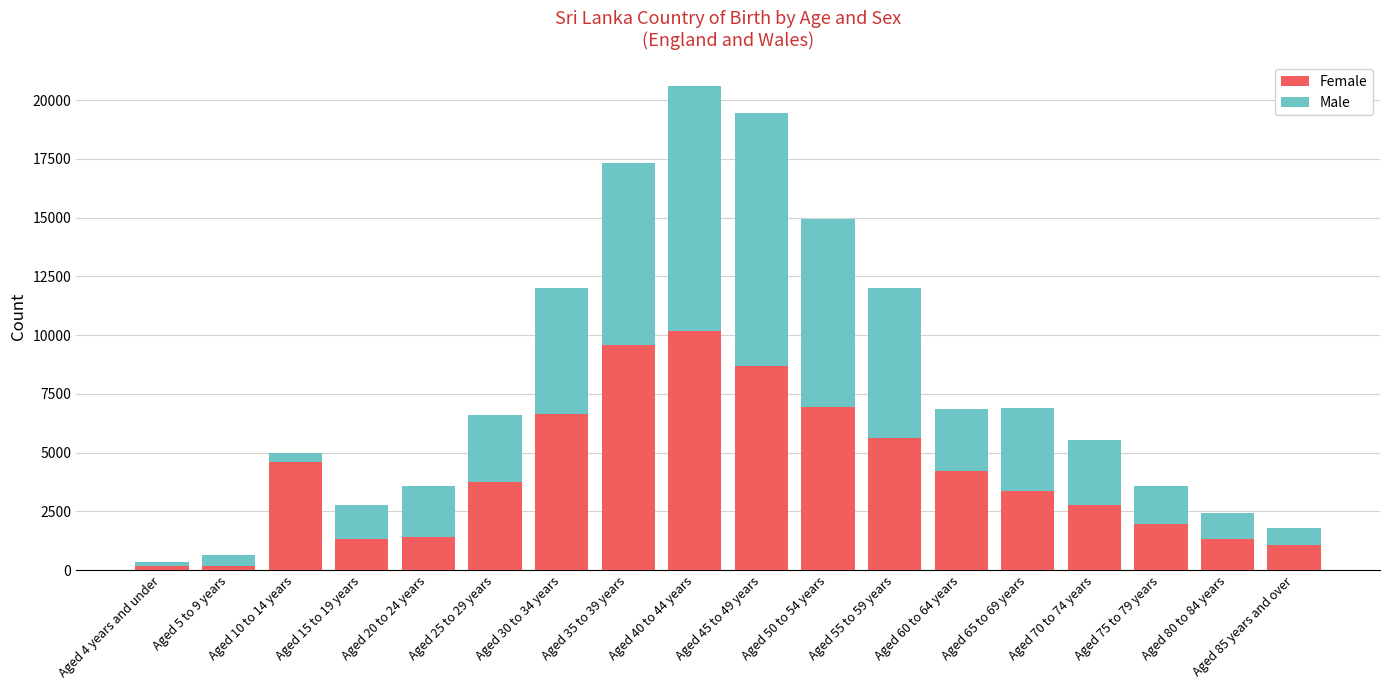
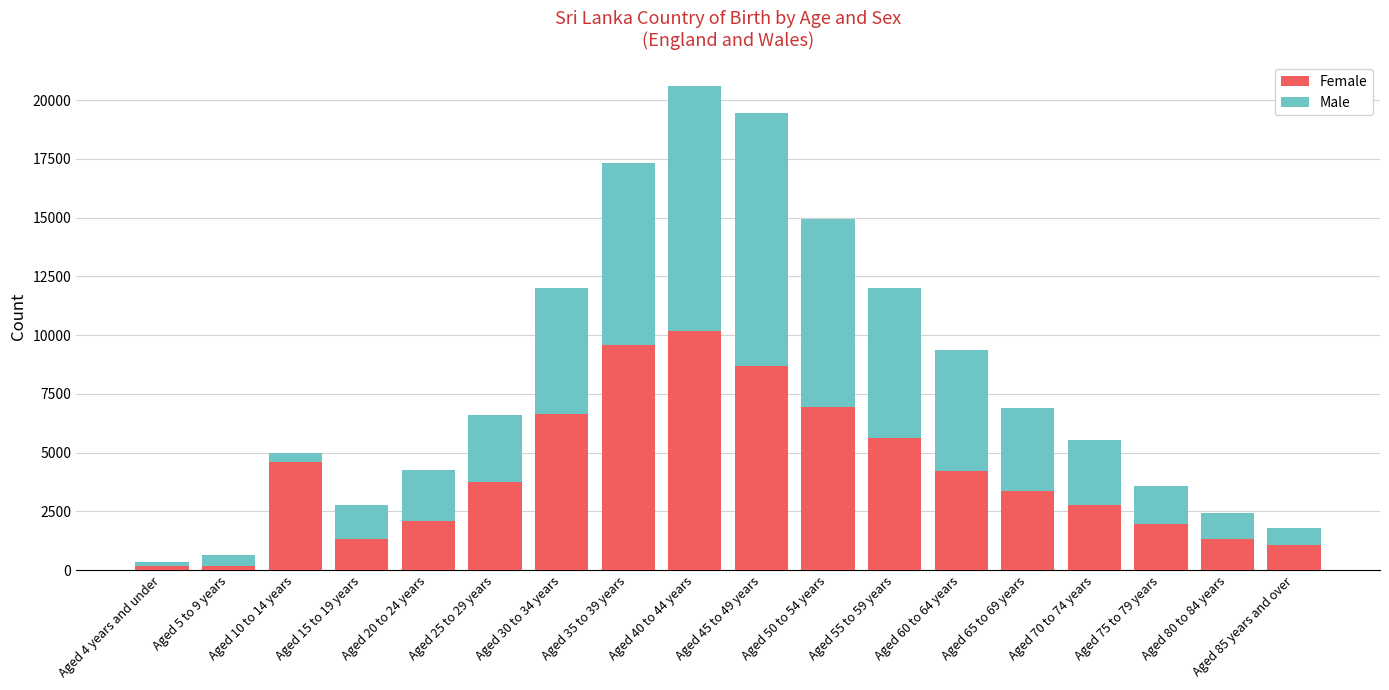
Female, Aged 20 to 24 years: 1400 -> 2100
Male, Aged 60 to 64 years: 2600 -> 5100
